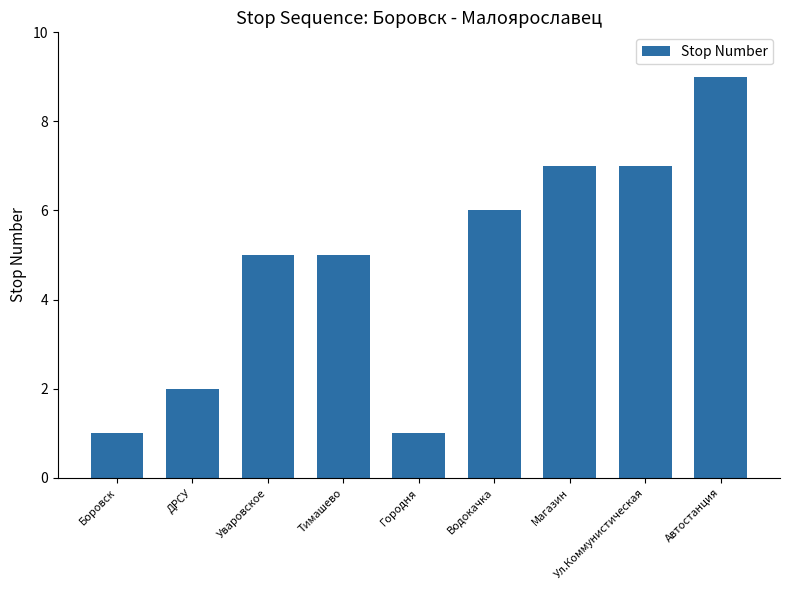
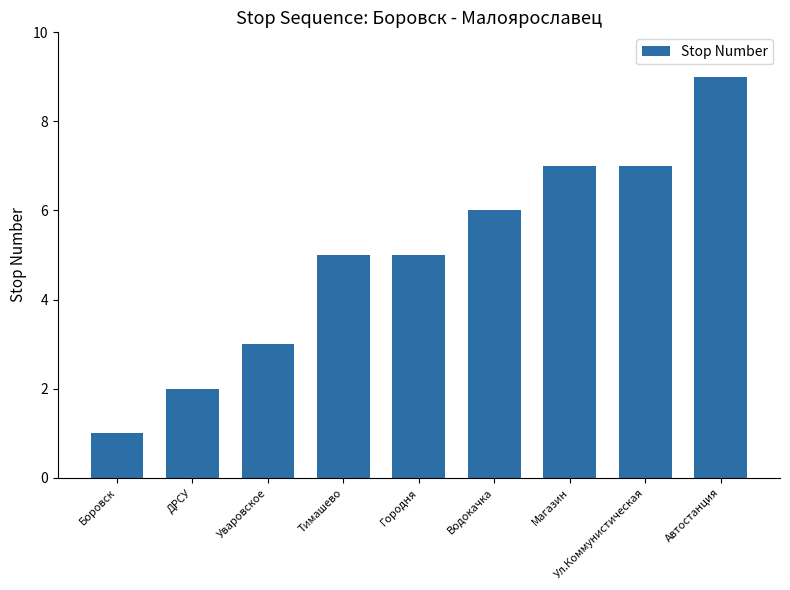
Уваровское: 5 -> 3
Городня: 1 -> 5
